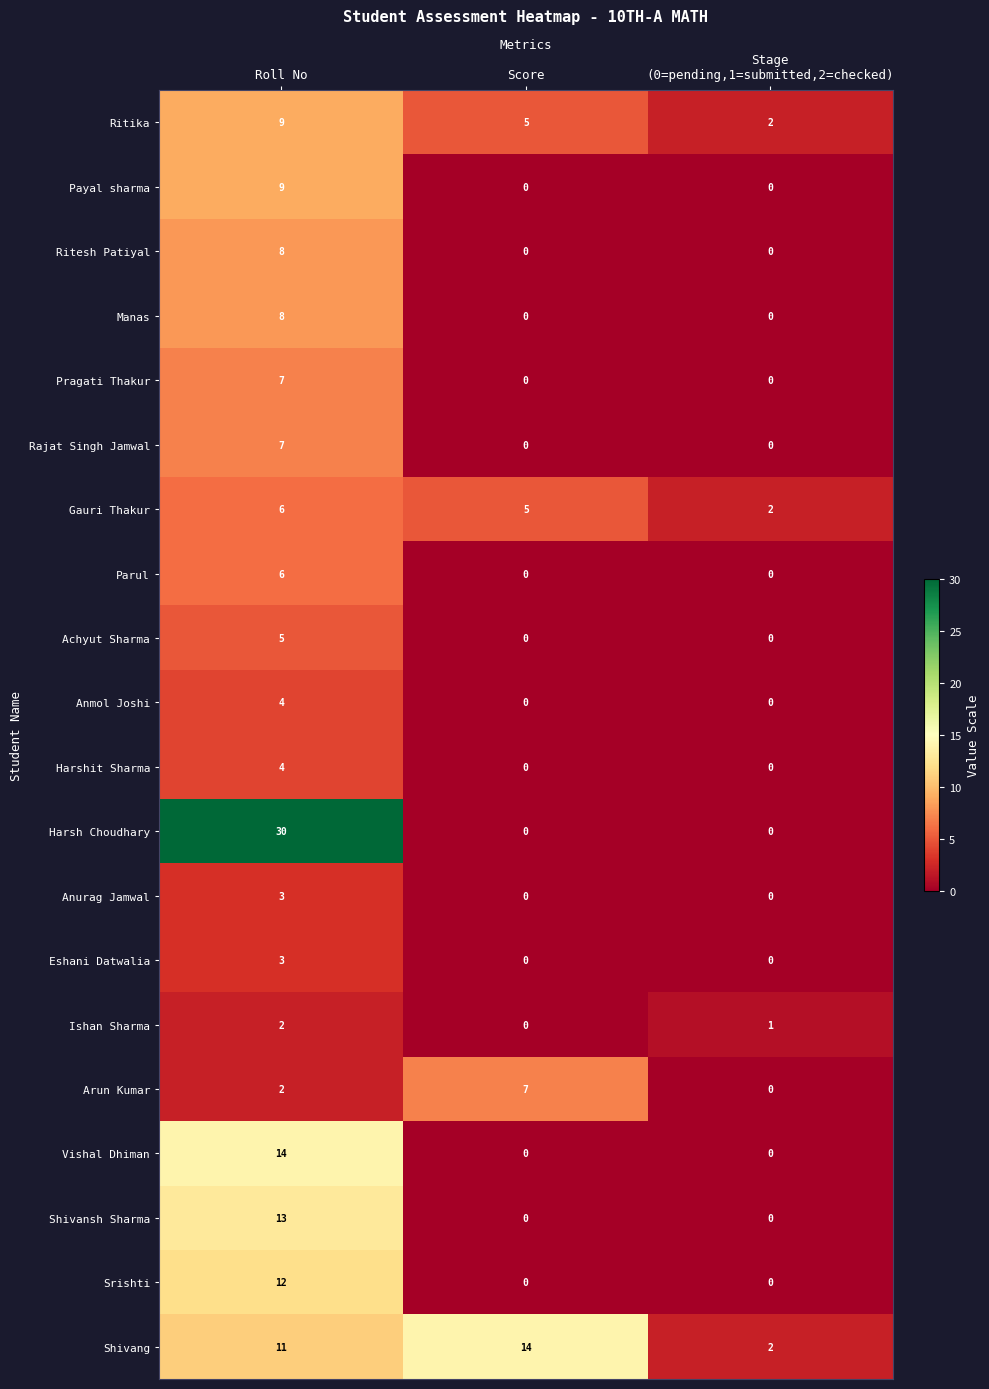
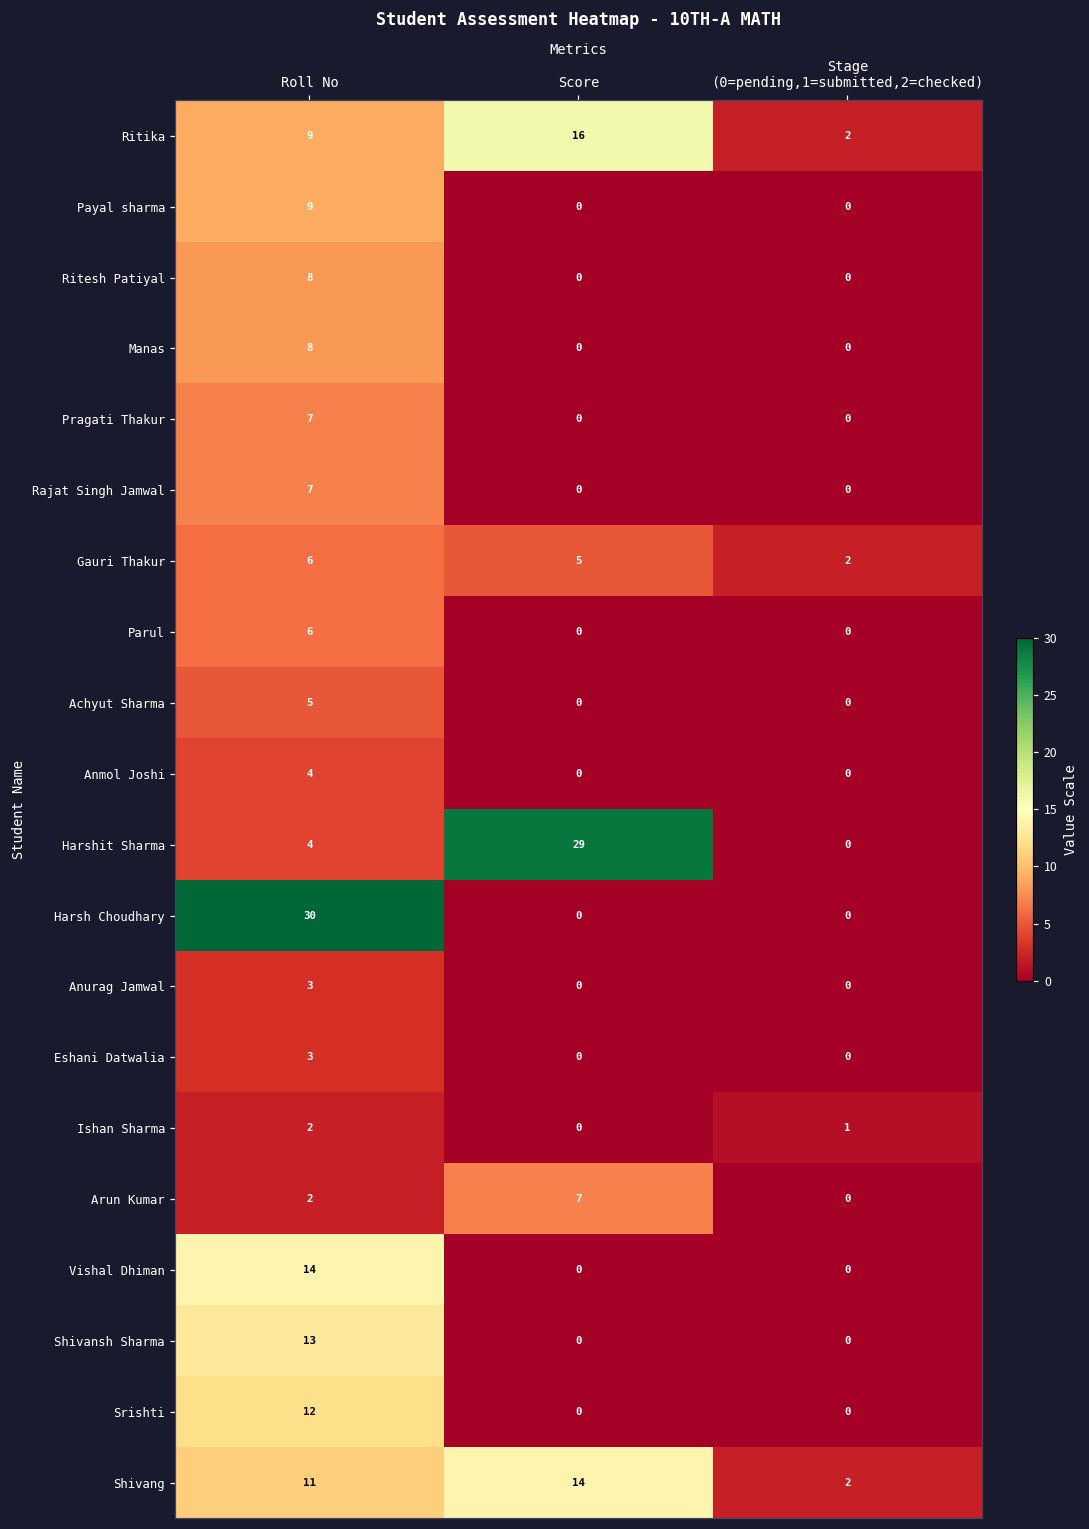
Ritika, Score: 5 -> 16
Harshit Sharma, Score: 0 -> 29
